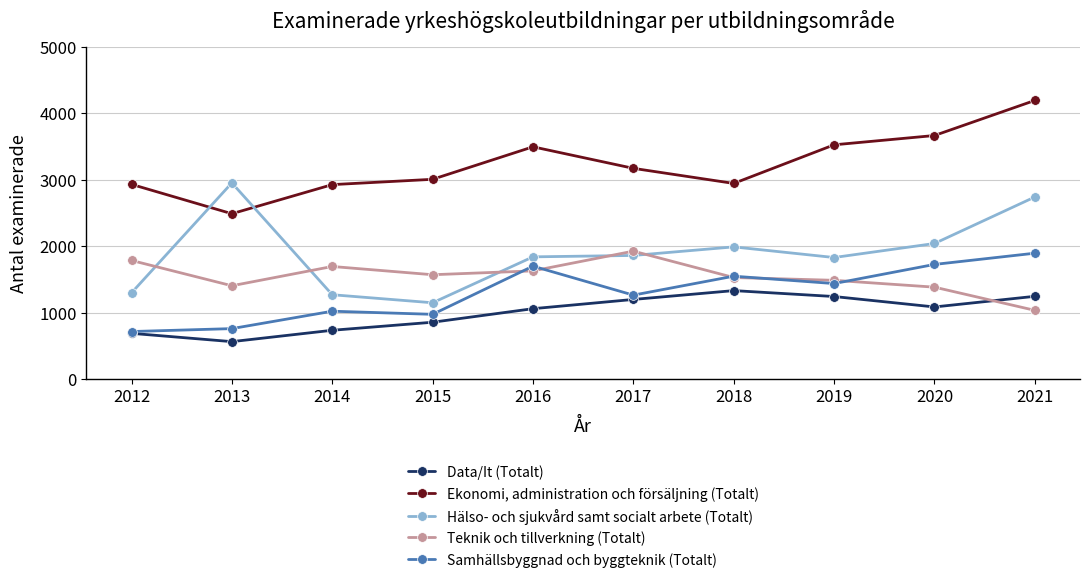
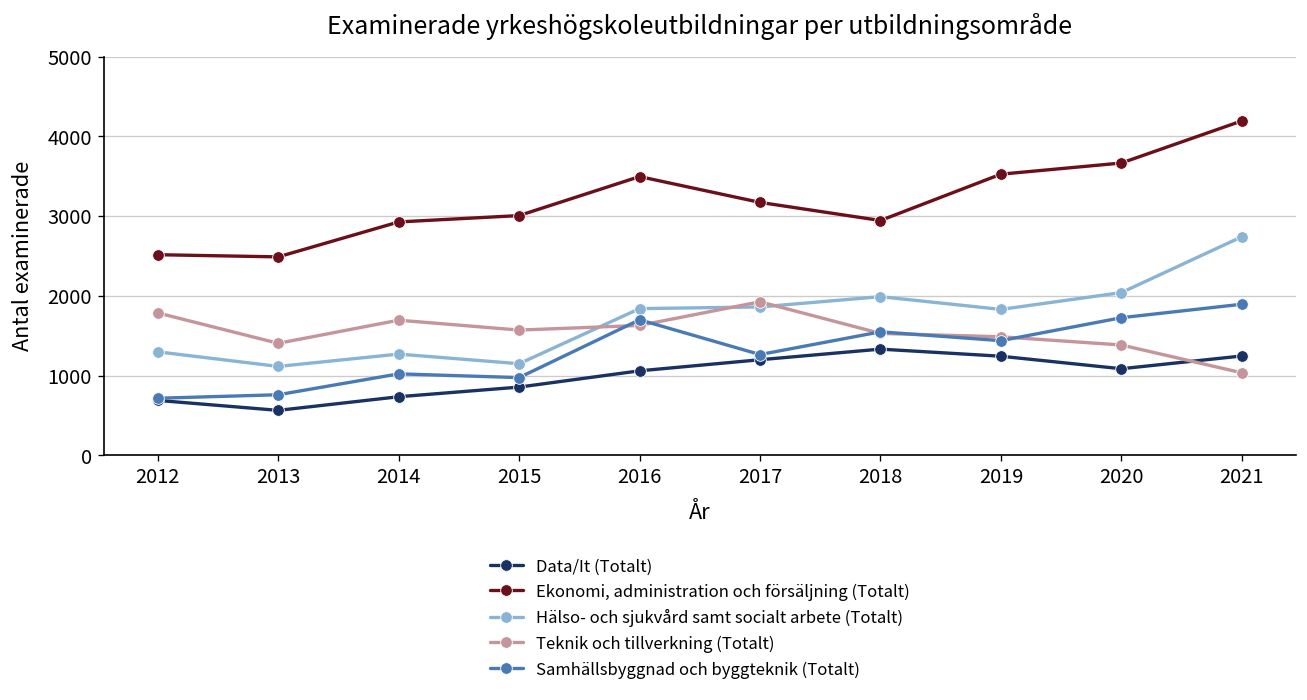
Ekonomi, administration och försäljning (Totalt), 2012: 2900 -> 2500
Hälso- och sjukvård samt socialt arbete (Totalt), 2013: 3000 -> 1100
